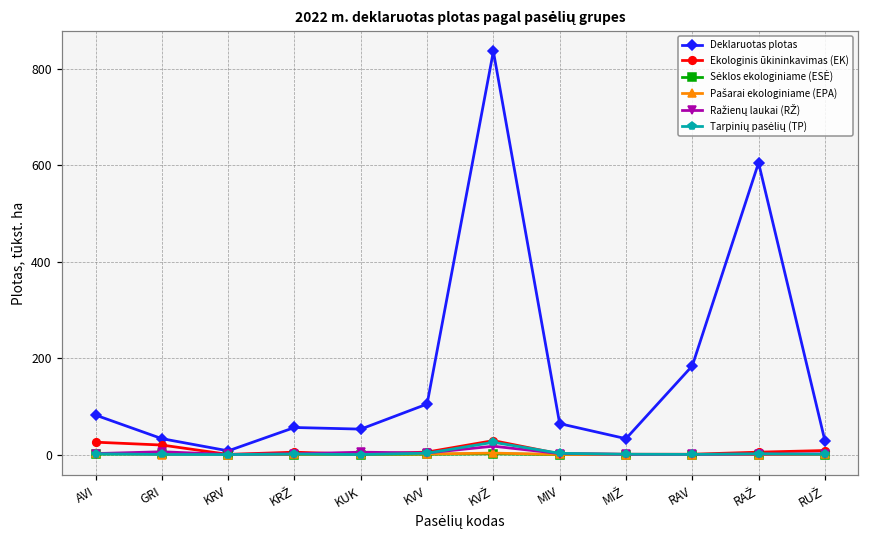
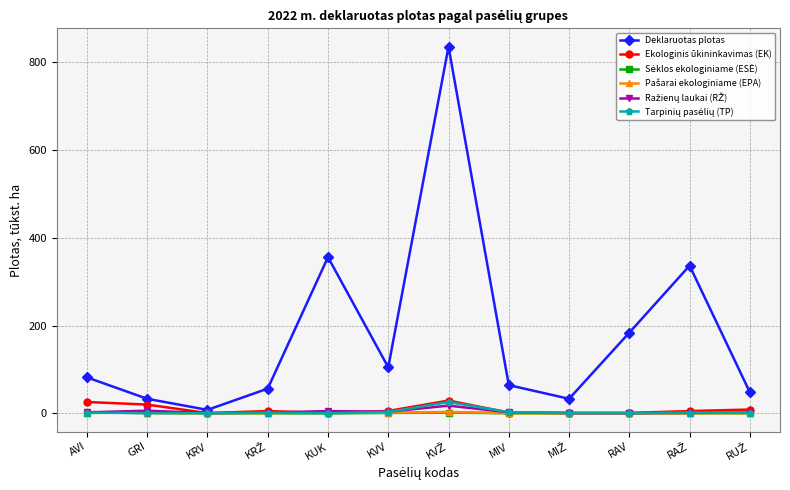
Deklaruotas plotas, KUK: 50 -> 360
Deklaruotas plotas, RAŽ: 600 -> 340
Deklaruotas plotas, RUŽ: 30 -> 50
